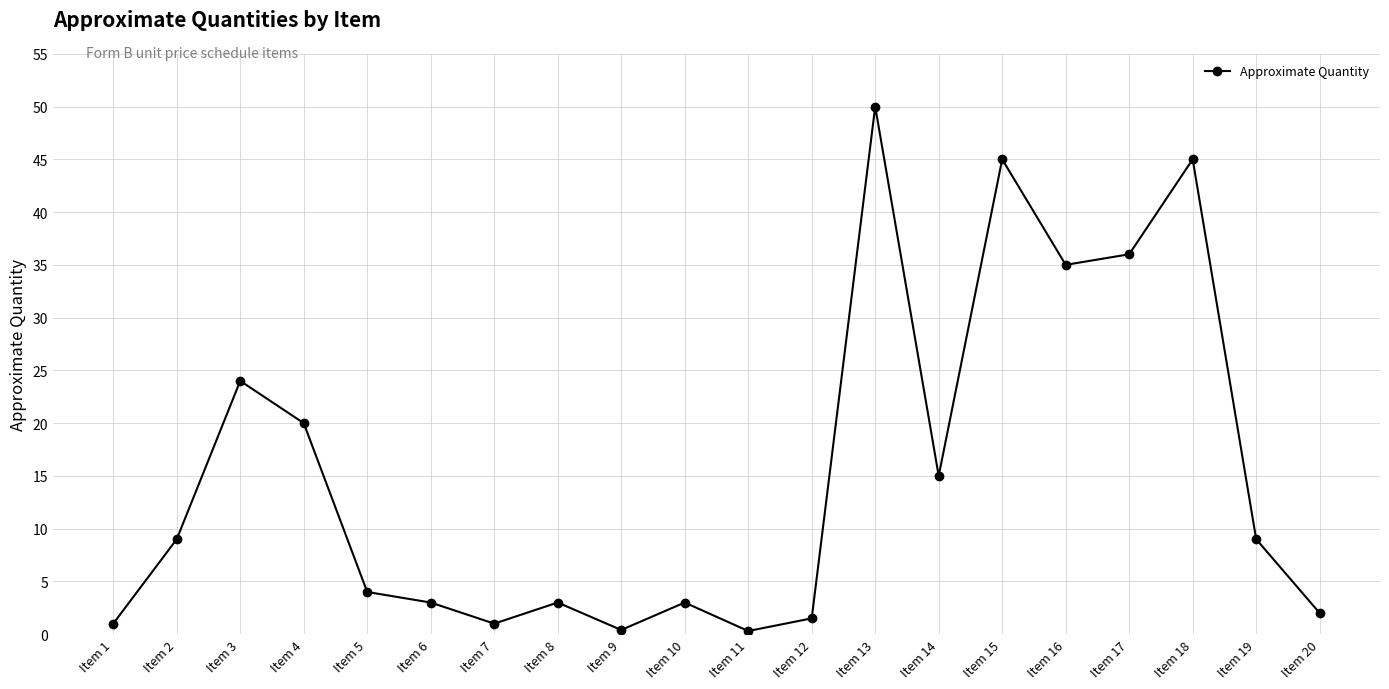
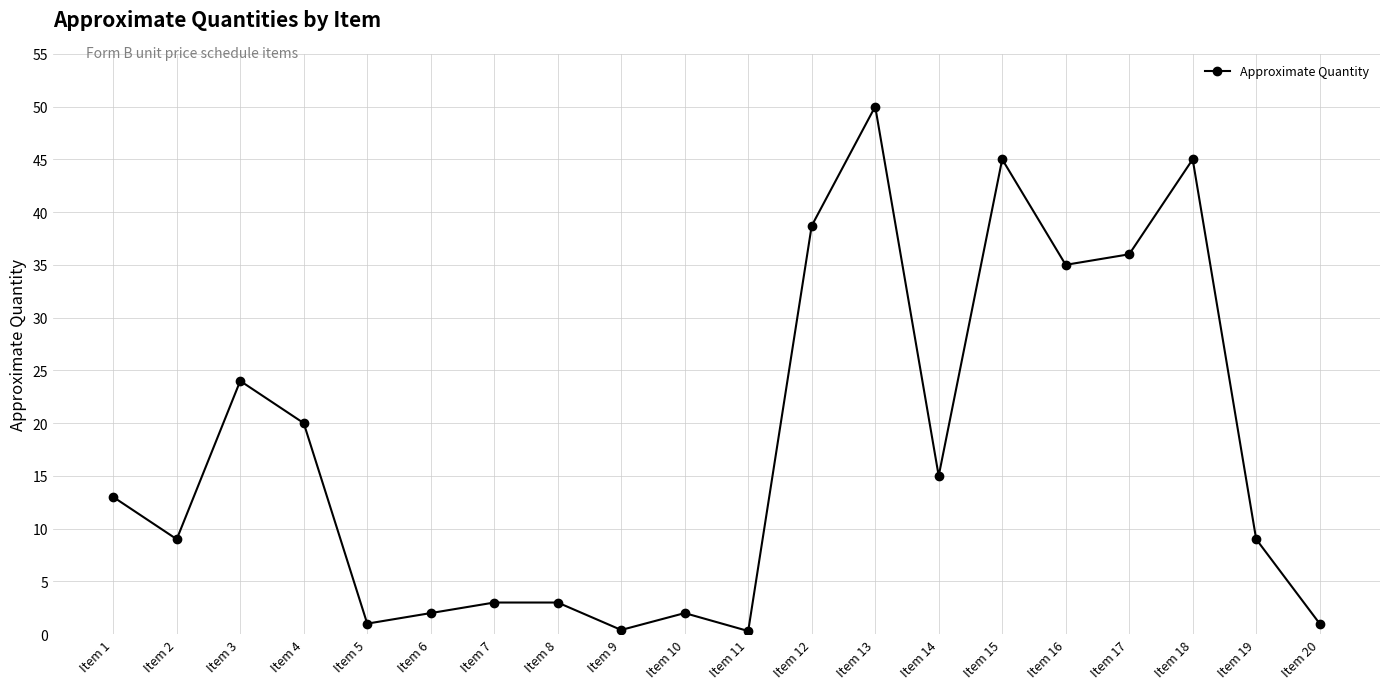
Item 1: 1 -> 13
Item 5: 4 -> 1
Item 6: 3 -> 2
Item 7: 1 -> 3
Item 10: 3 -> 2
Item 12: 1.5 -> 38.7
Item 20: 2 -> 1
